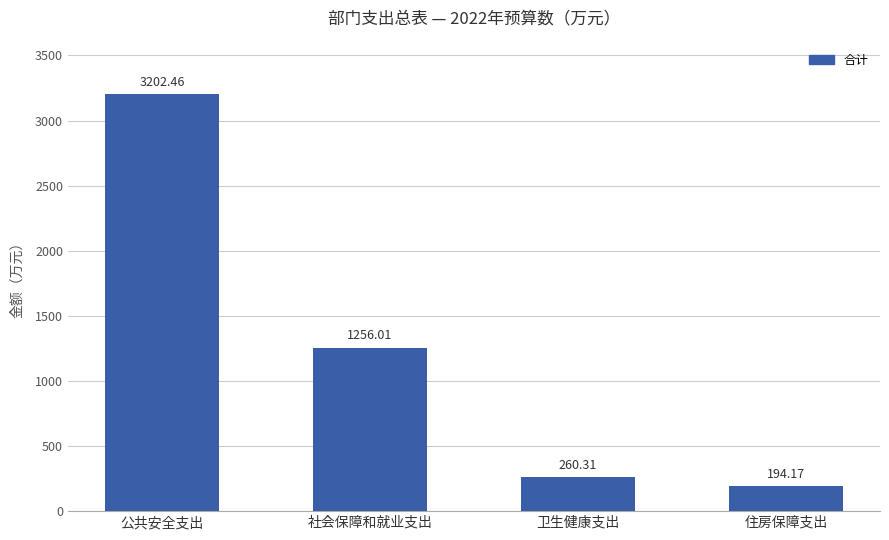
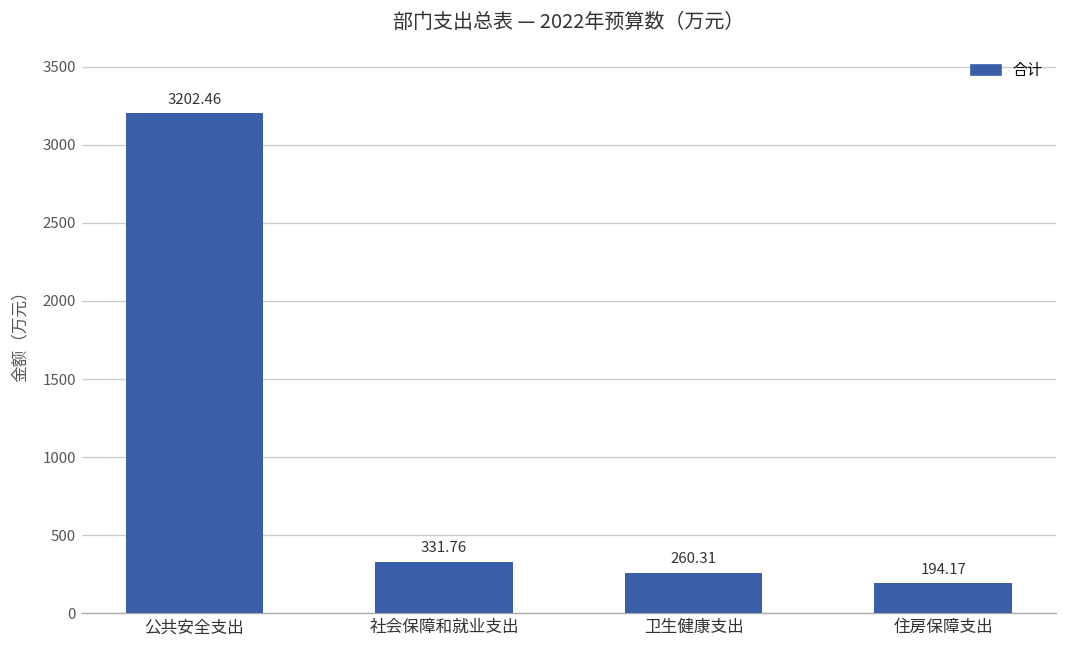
社会保障和就业支出: 1256.01 -> 331.76
